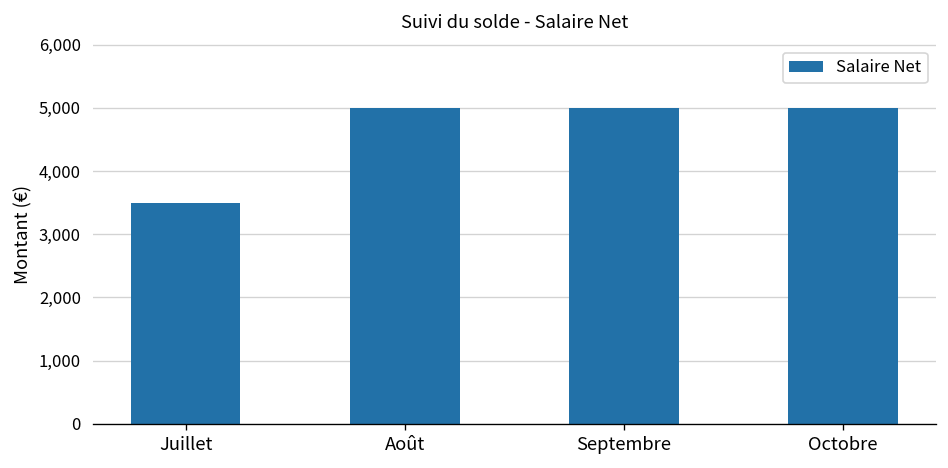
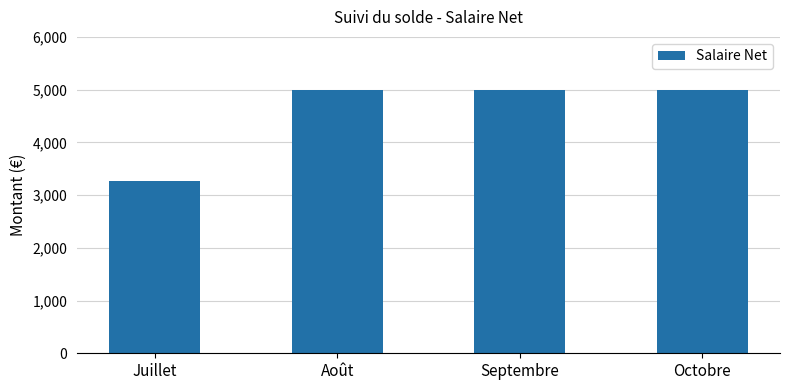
Juillet: 3,500 -> 3,300
